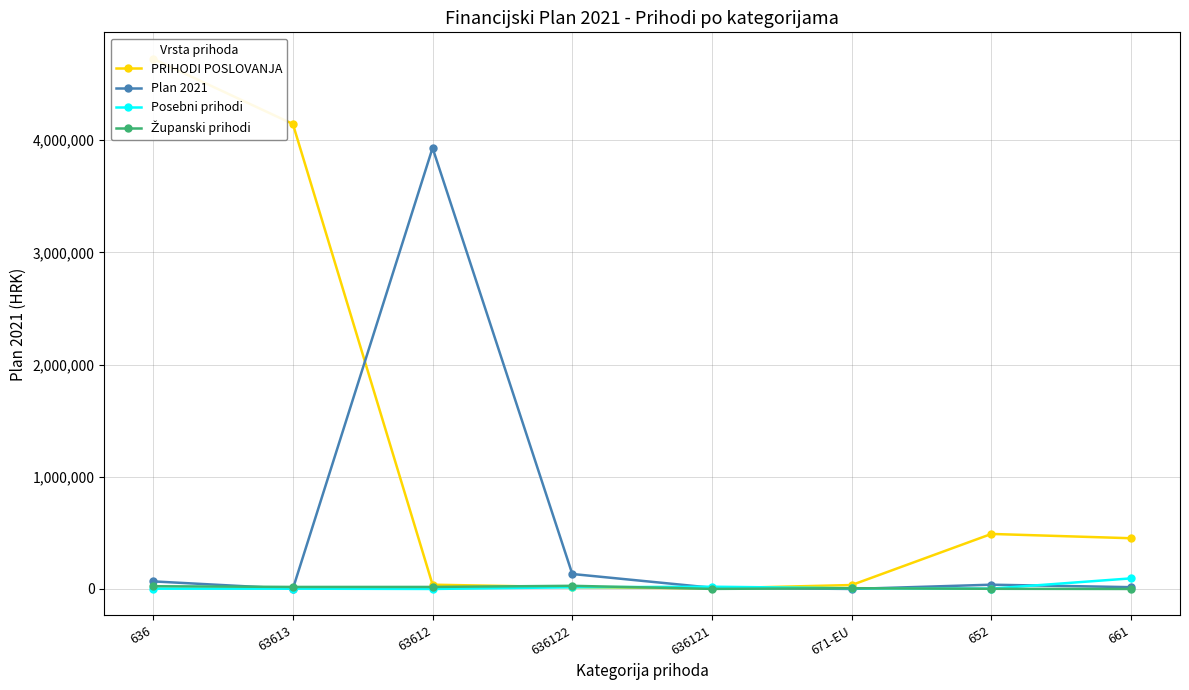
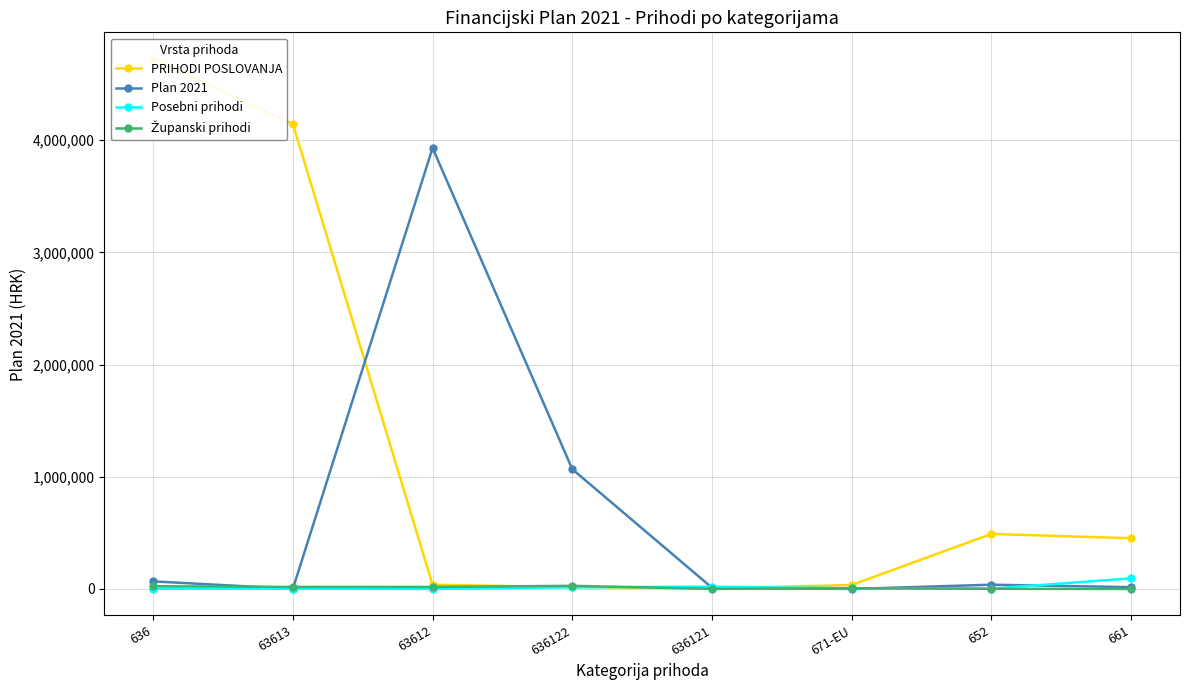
Plan 2021, 636122: 130,000 -> 1,070,000
